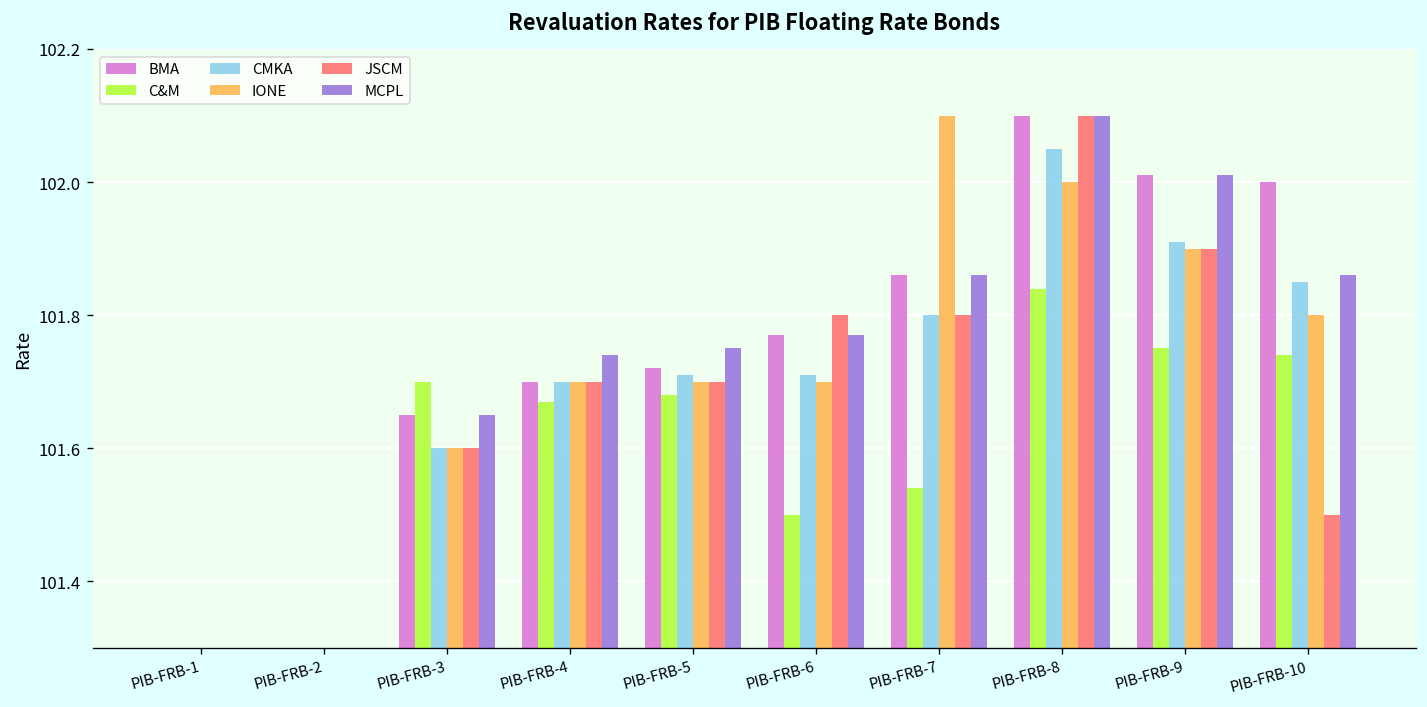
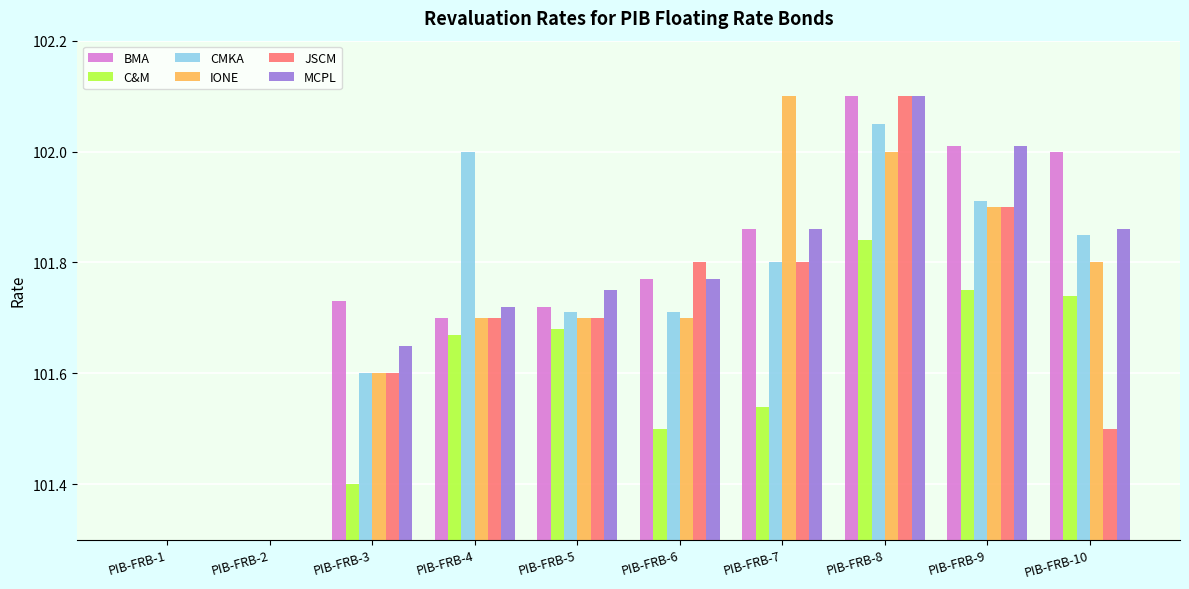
BMA, PIB-FRB-3: 101.65 -> 101.73
C&M, PIB-FRB-3: 101.7 -> 101.4
CMKA, PIB-FRB-4: 101.7 -> 102.0
MCPL, PIB-FRB-4: 101.74 -> 101.72
